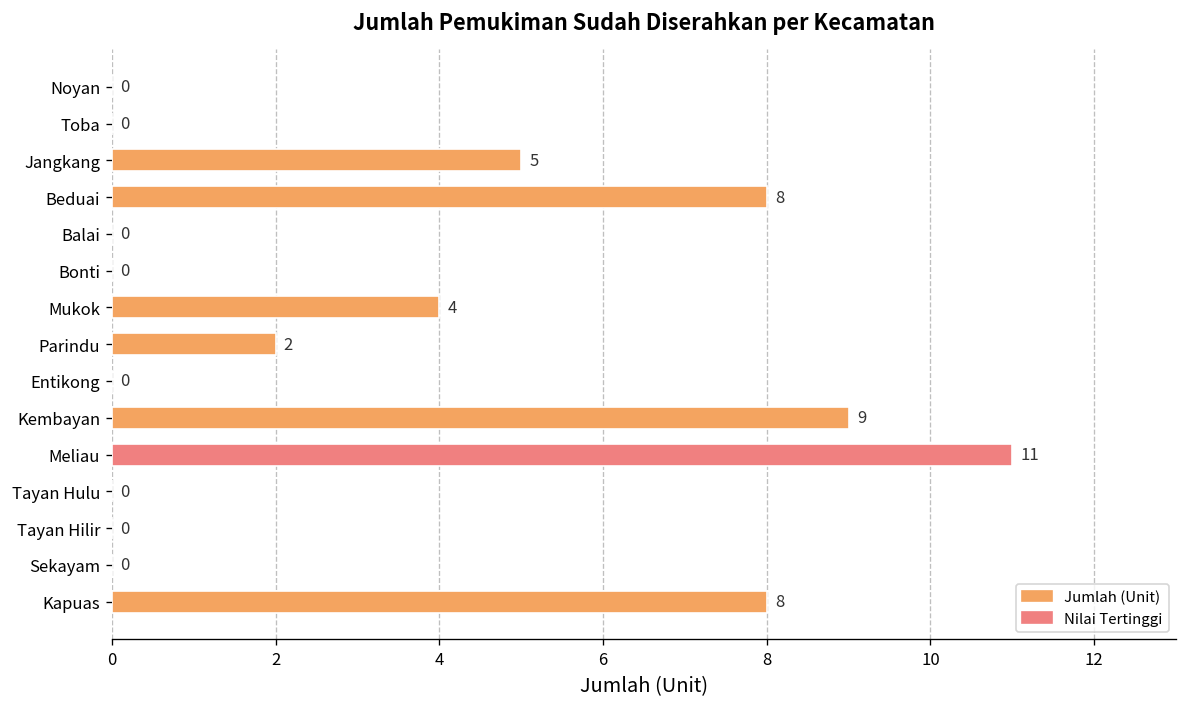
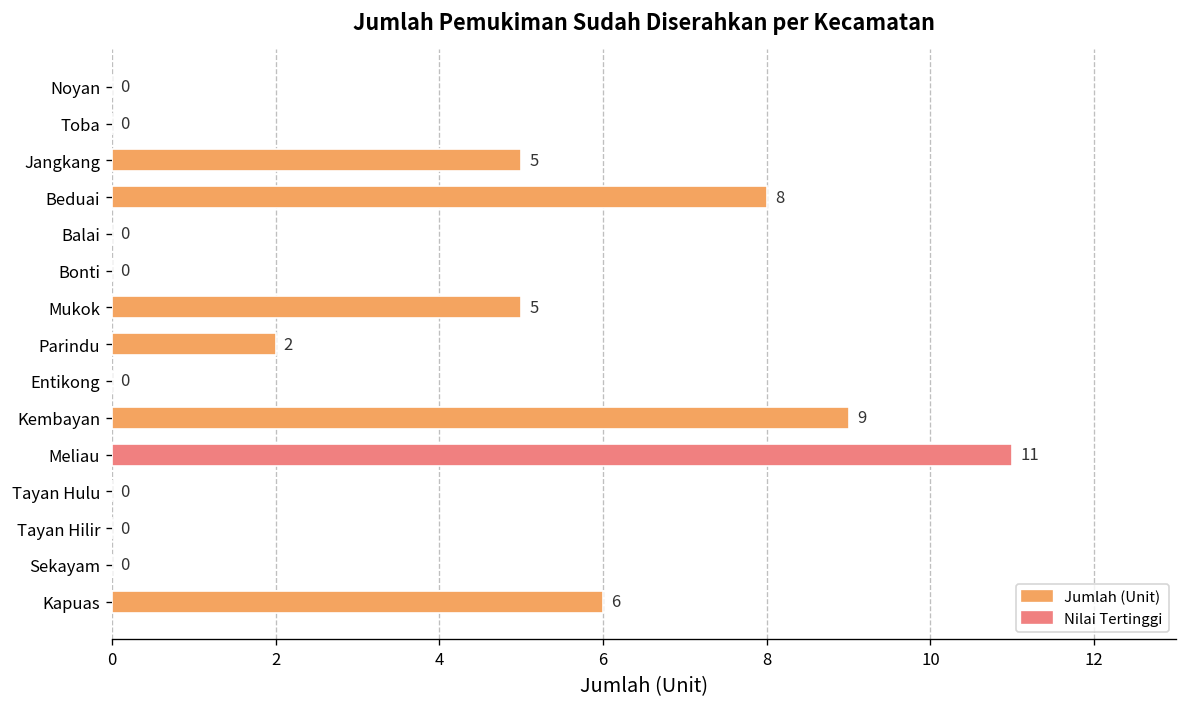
Mukok: 4 -> 5
Kapuas: 8 -> 6
